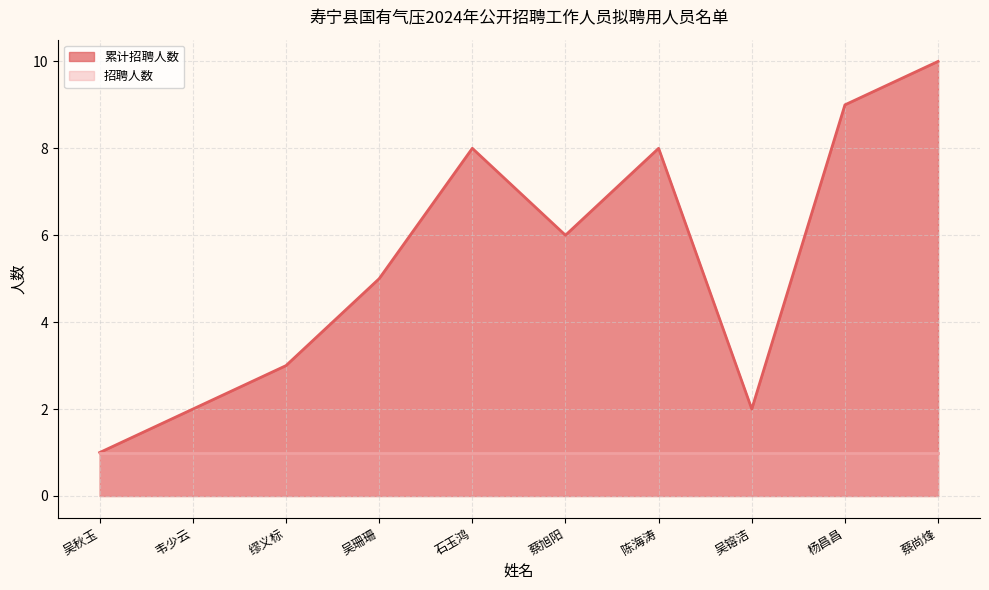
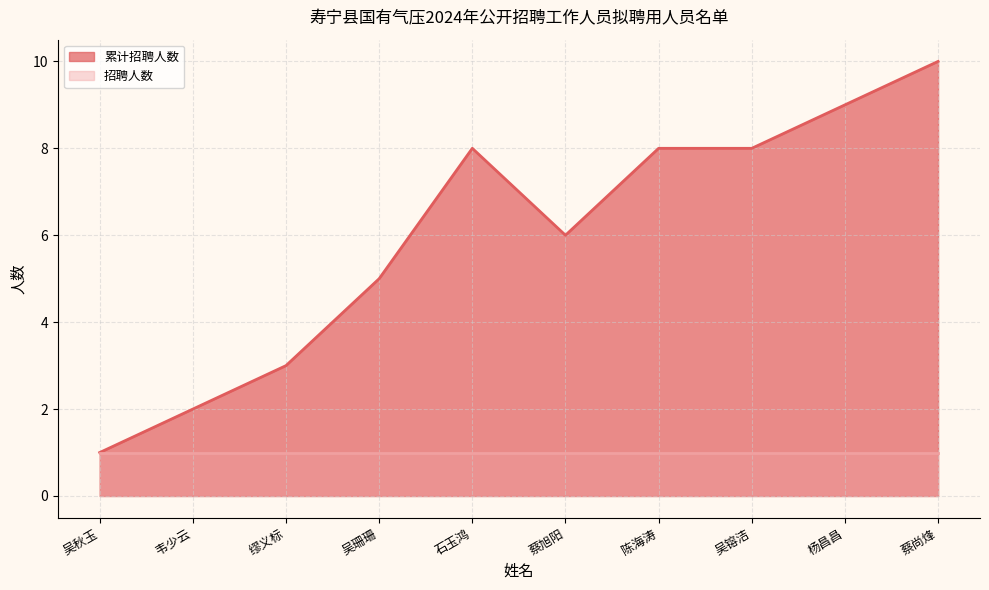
累计招聘人数, 吴镕洁: 2 -> 8
